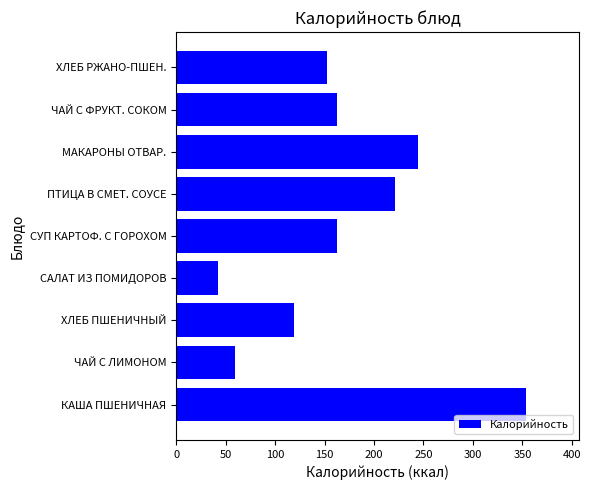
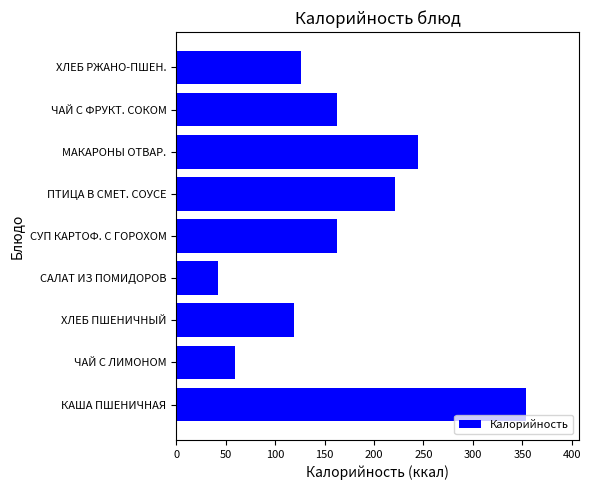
ХЛЕБ РЖАНО-ПШЕН.: 150 -> 130
